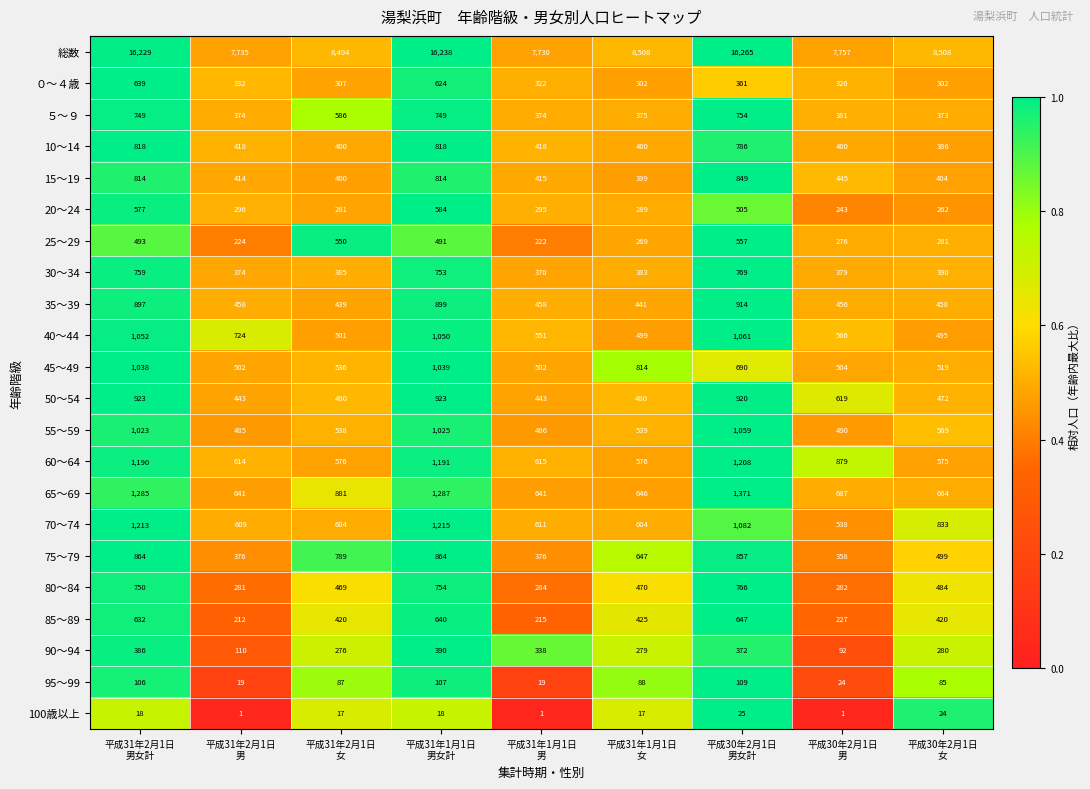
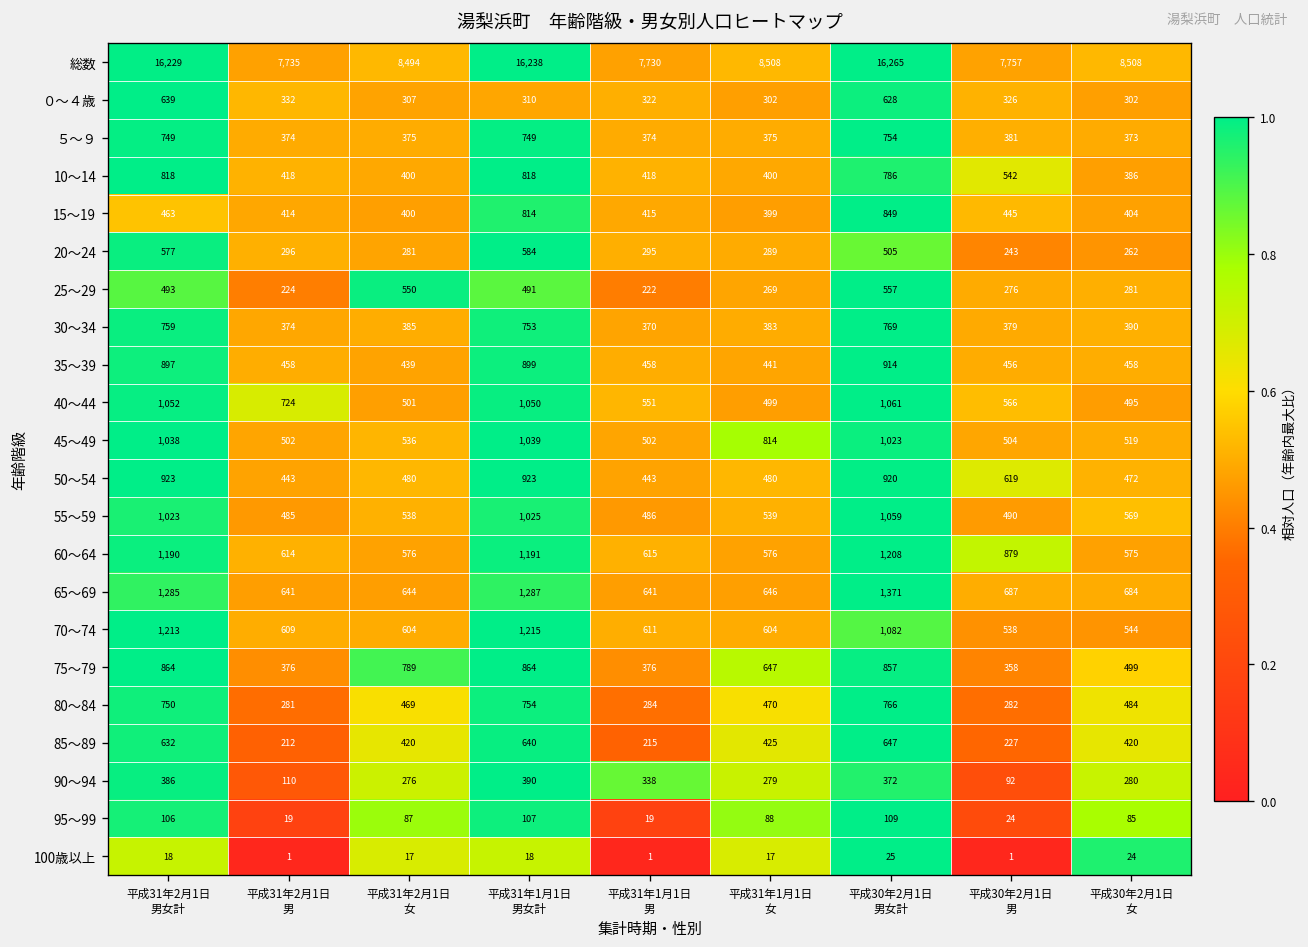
０～４歳, 平成31年1月1日 男女計: 624 -> 310
０～４歳, 平成30年2月1日 男女計: 361 -> 628
５～９, 平成31年2月1日 女: 586 -> 375
10～14, 平成30年2月1日 男: 400 -> 542
15～19, 平成31年2月1日 男女計: 814 -> 463
45～49, 平成30年2月1日 男女計: 690 -> 1,023
65～69, 平成31年2月1日 女: 881 -> 644
70～74, 平成30年2月1日 女: 833 -> 544
